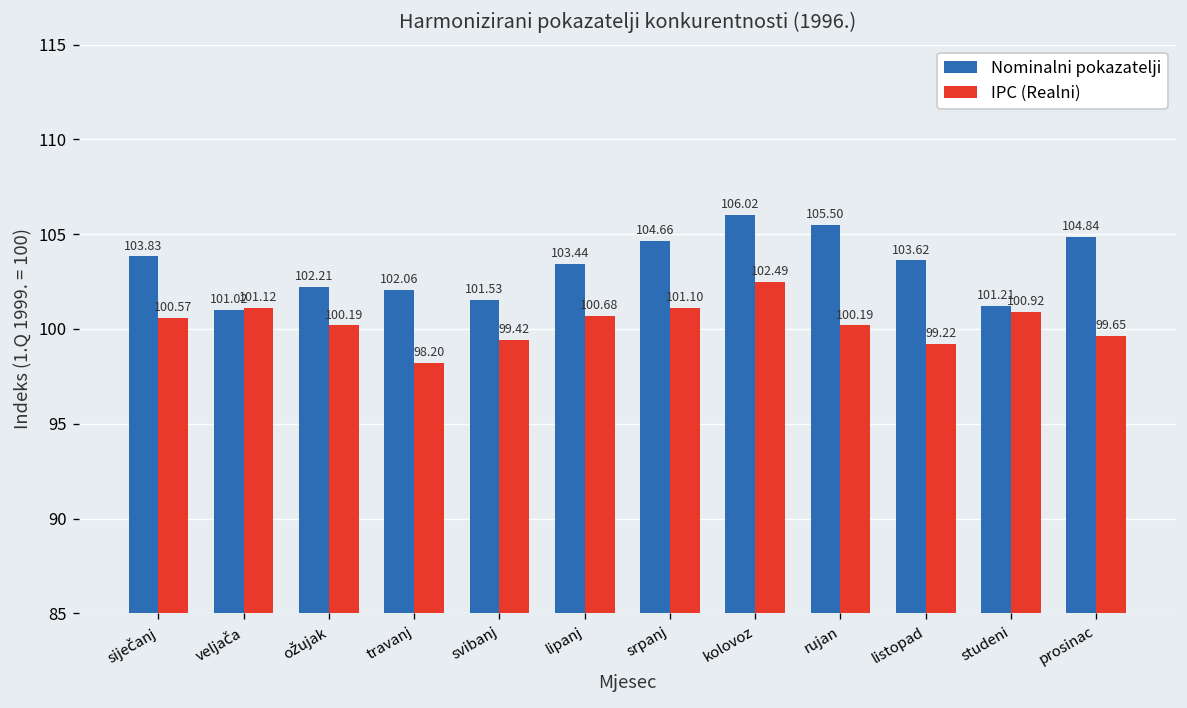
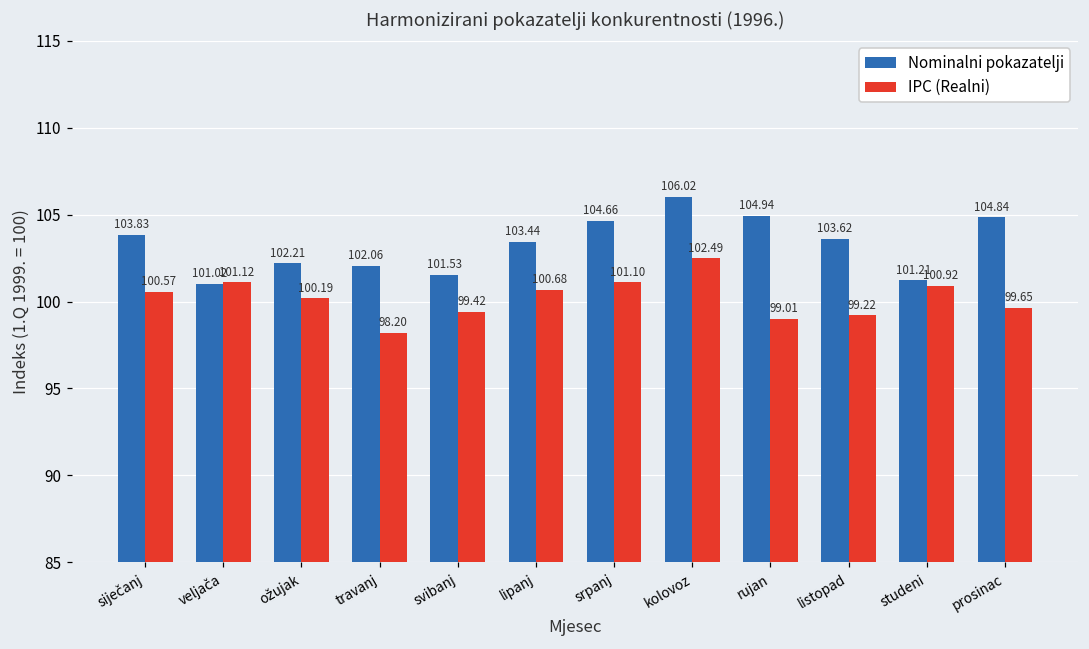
Nominalni pokazatelji, rujan: 105.50 -> 104.94
IPC (Realni), rujan: 100.19 -> 99.01
